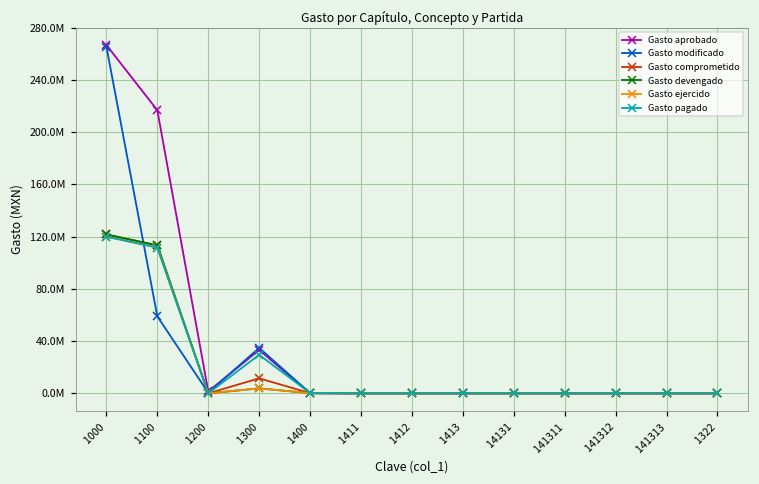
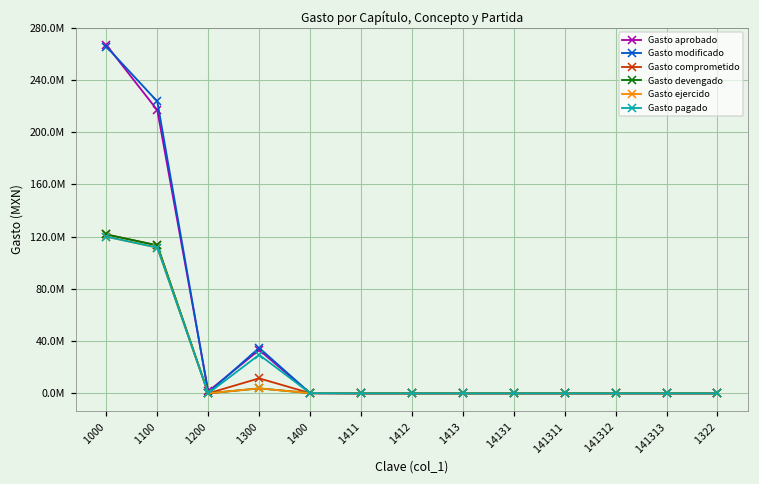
Gasto modificado, 1100: 59000000 -> 224000000
